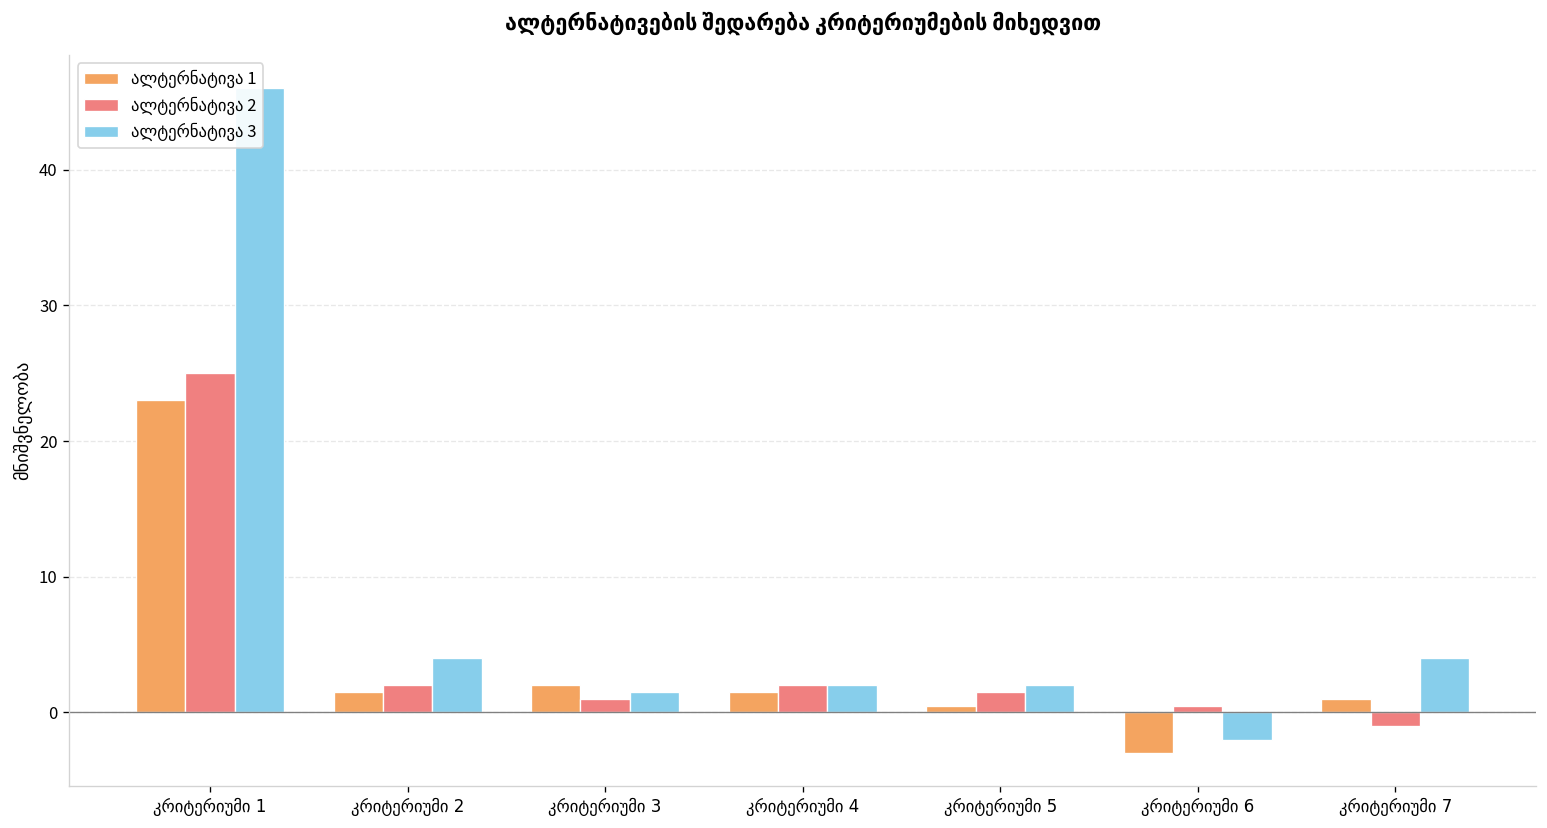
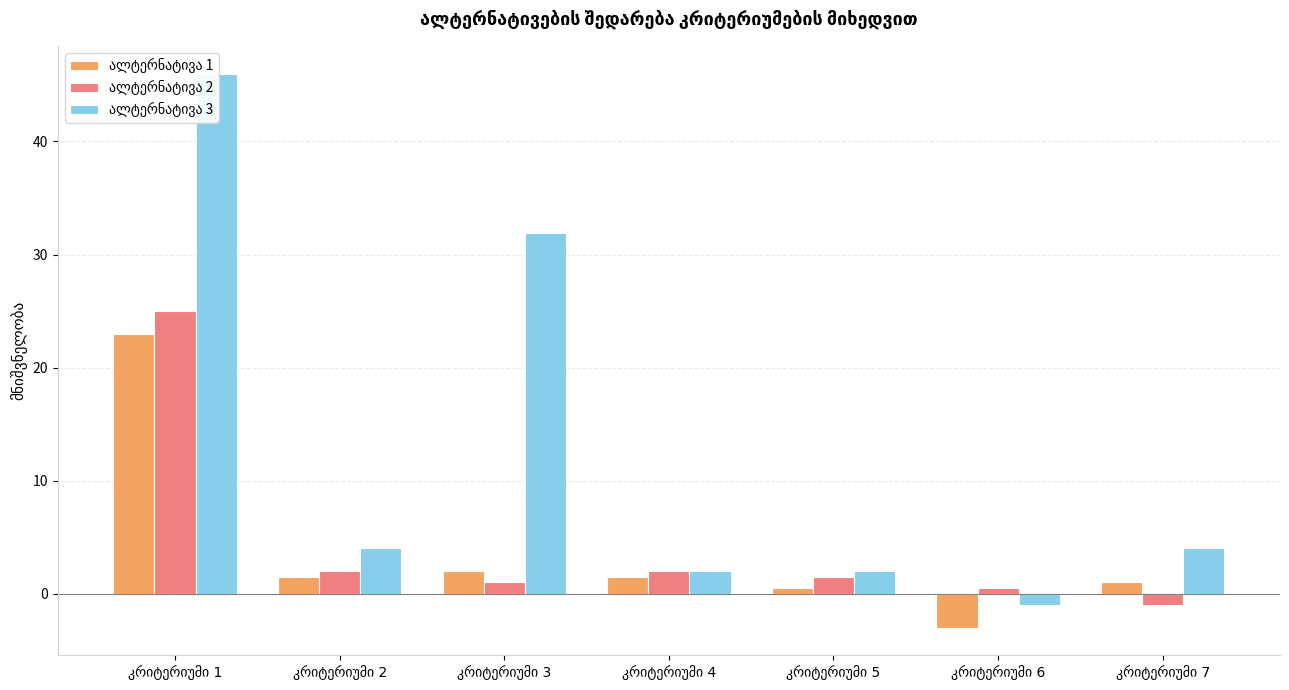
ალტერნატივა 3, კრიტერიუმი 3: 1.5 -> 31.9
ალტერნატივა 3, კრიტერიუმი 6: -2 -> -1
